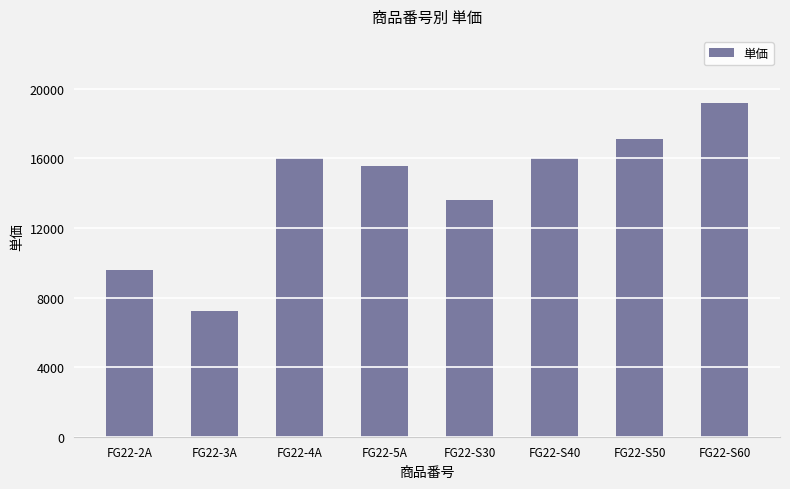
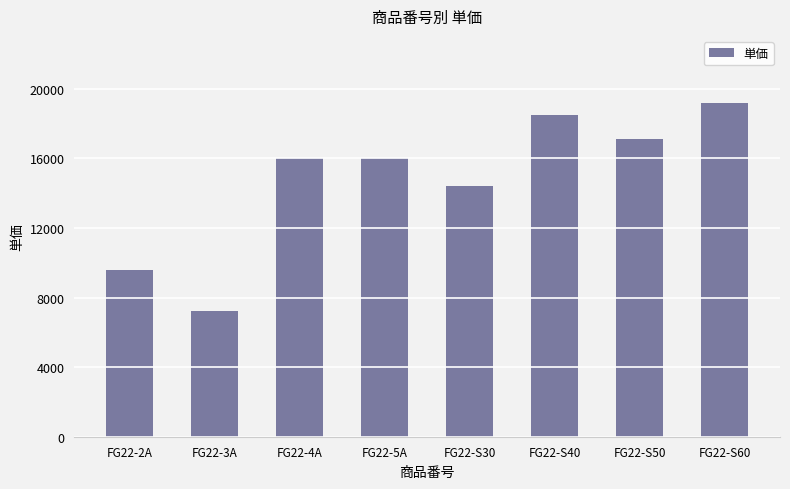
FG22-5A: 15500 -> 16000
FG22-S30: 13600 -> 14400
FG22-S40: 16000 -> 18500
